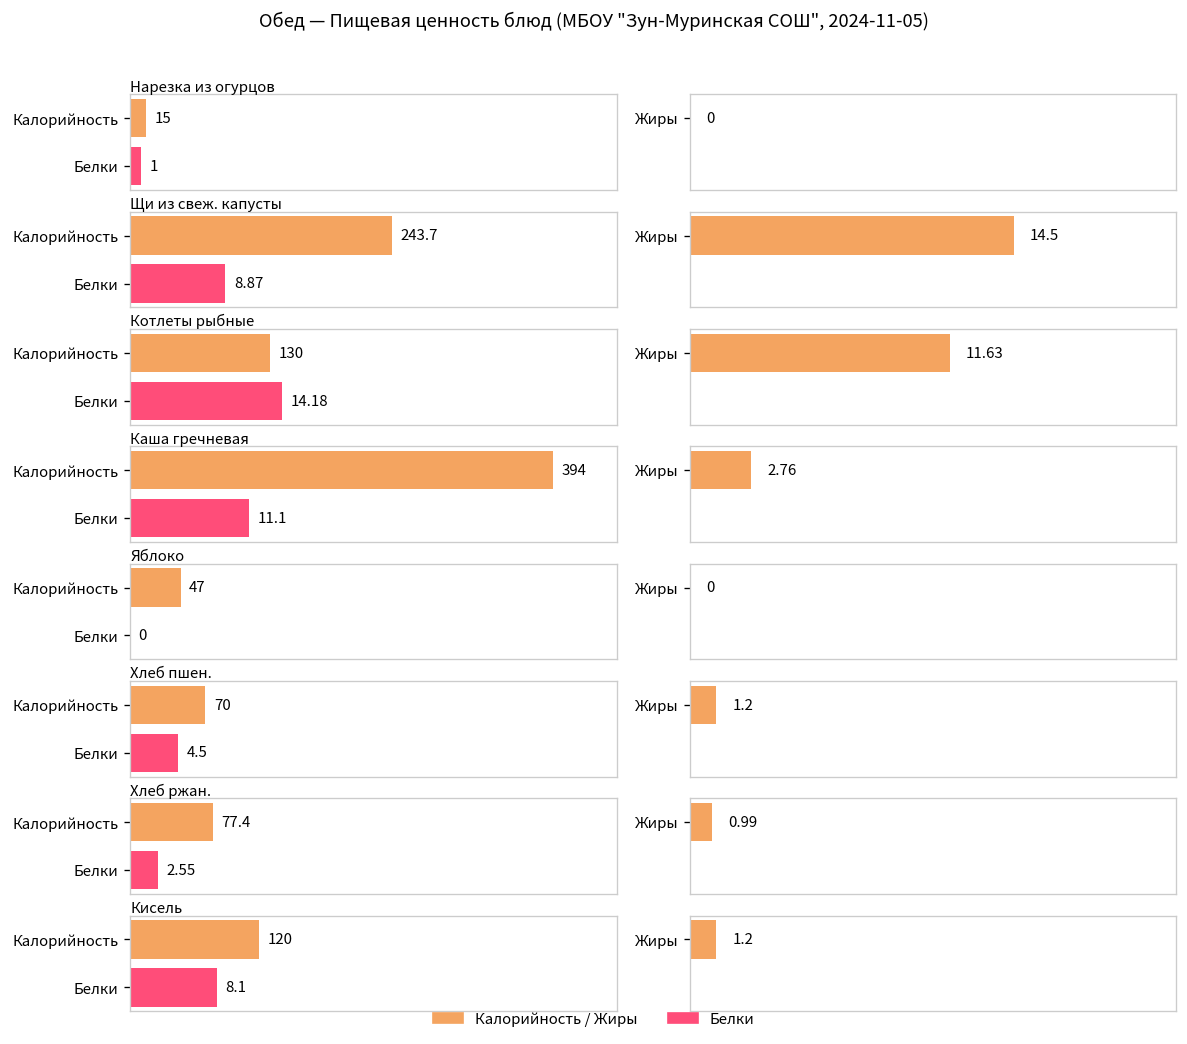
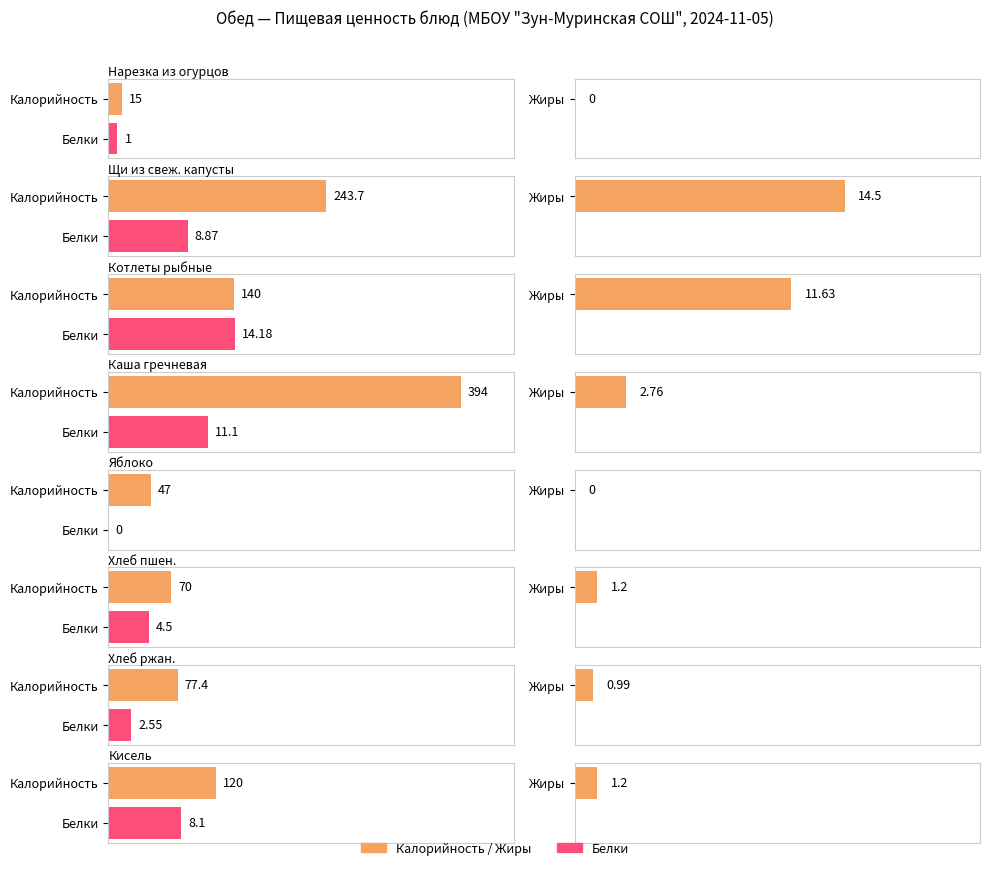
Котлеты рыбные, Калорийность: 130 -> 140
